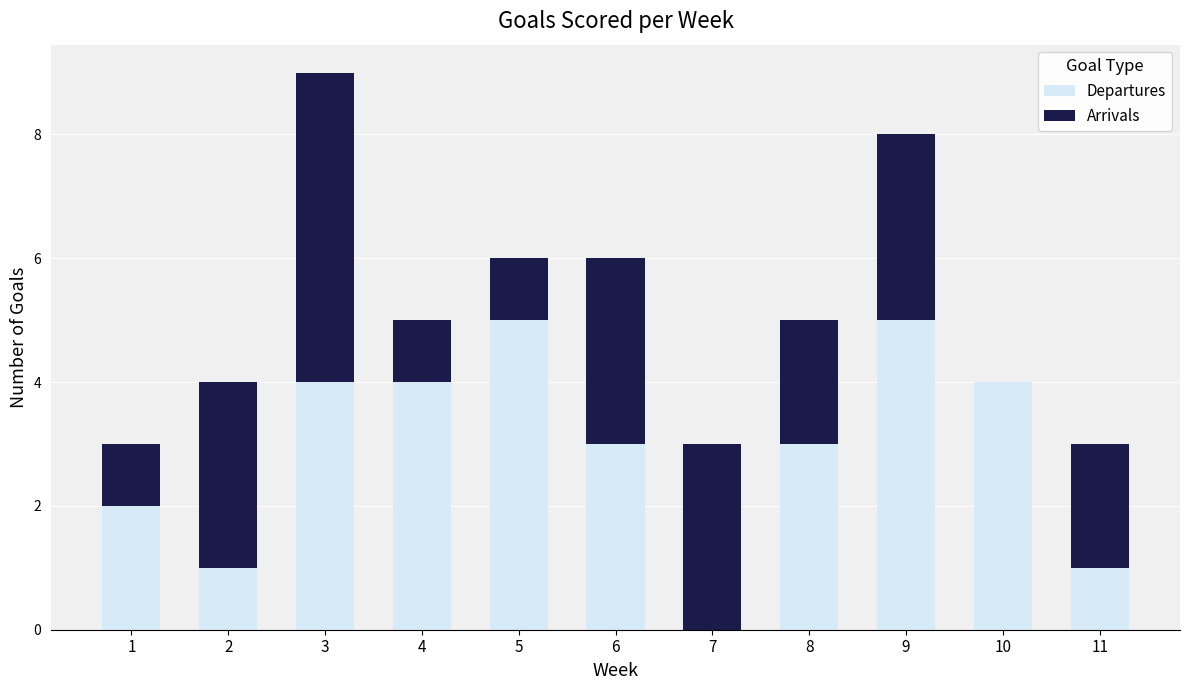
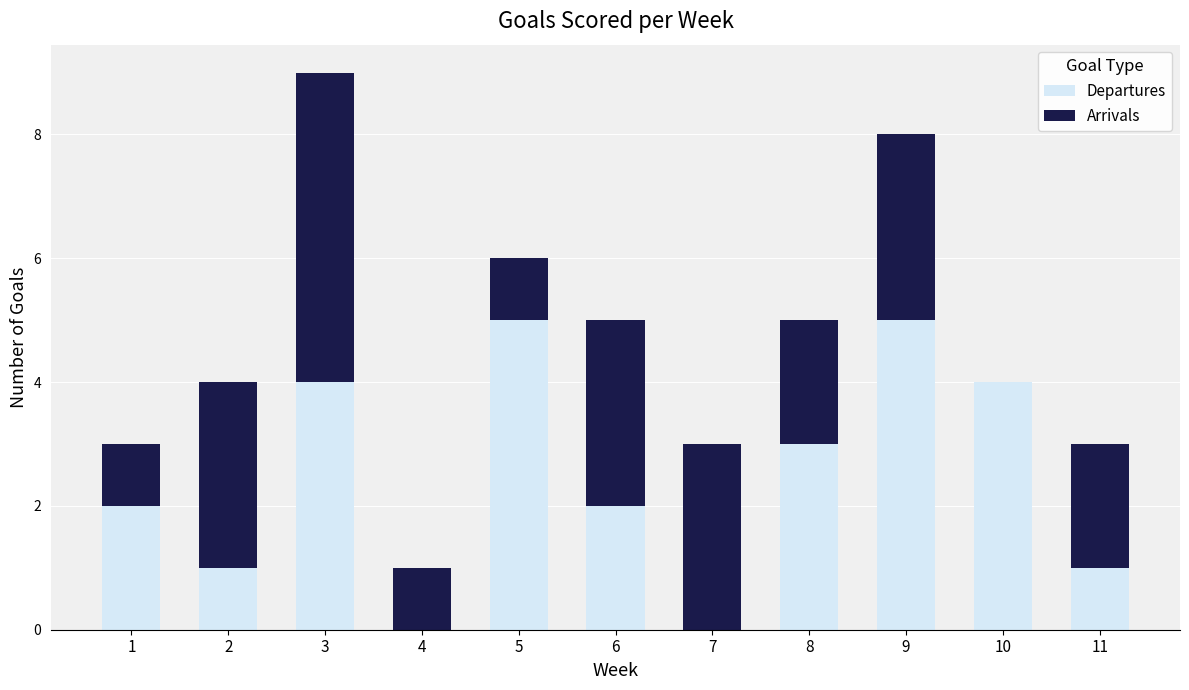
Departures, 4: 4 -> 0
Departures, 6: 3 -> 2
